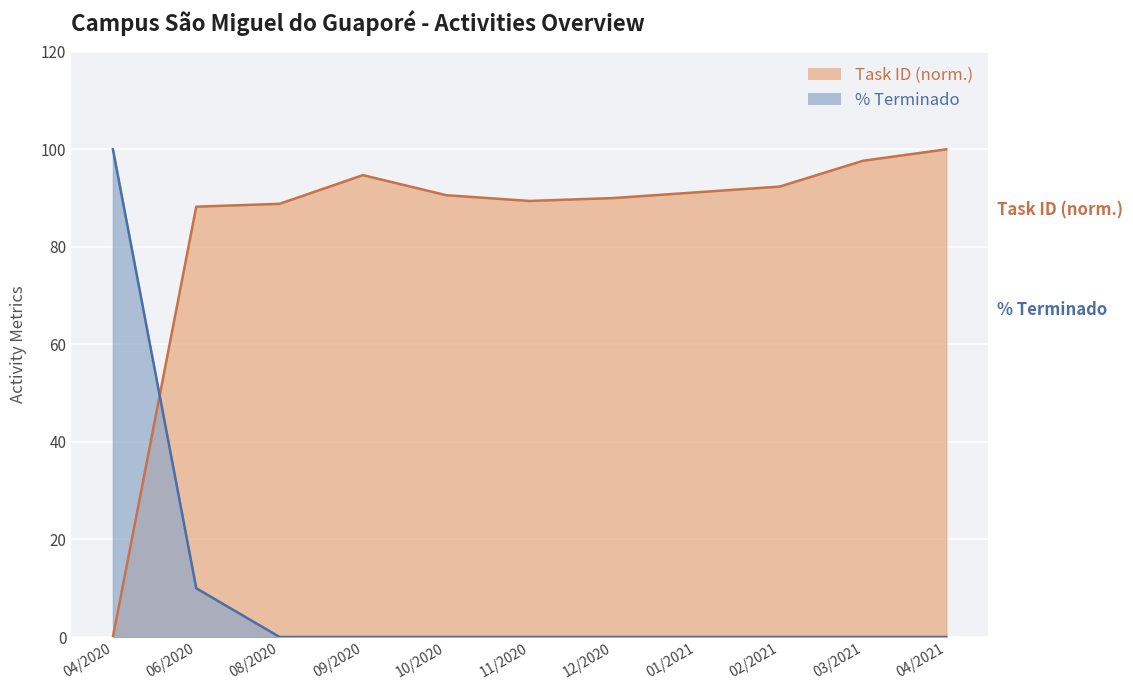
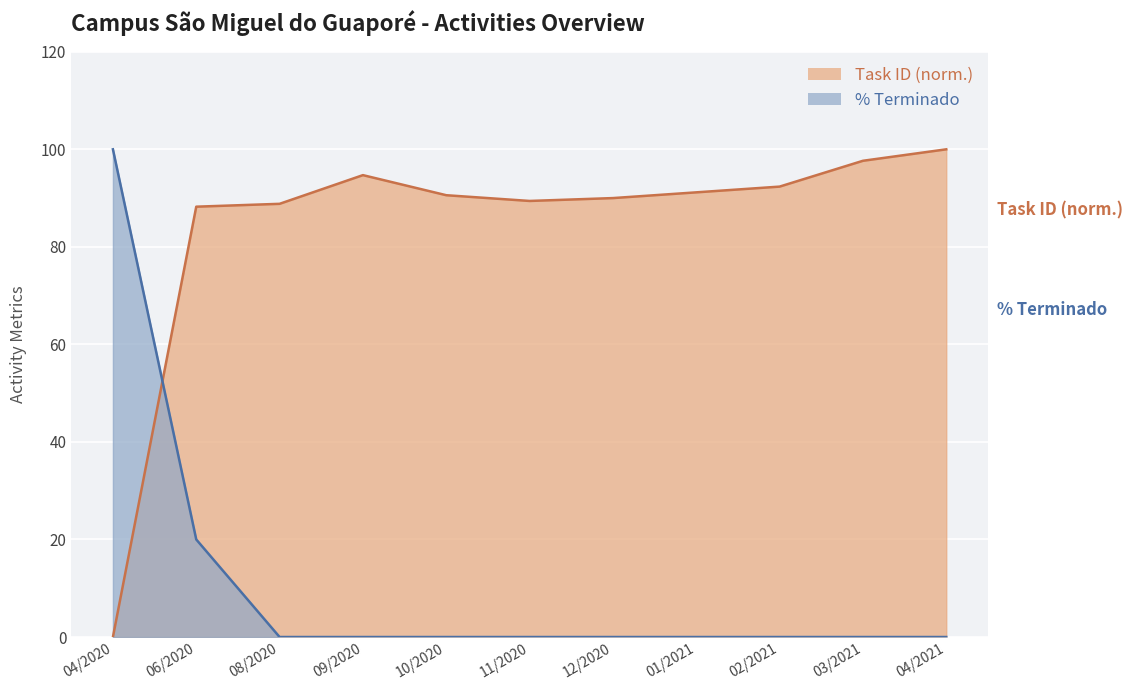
% Terminado, 06/2020: 10 -> 20
